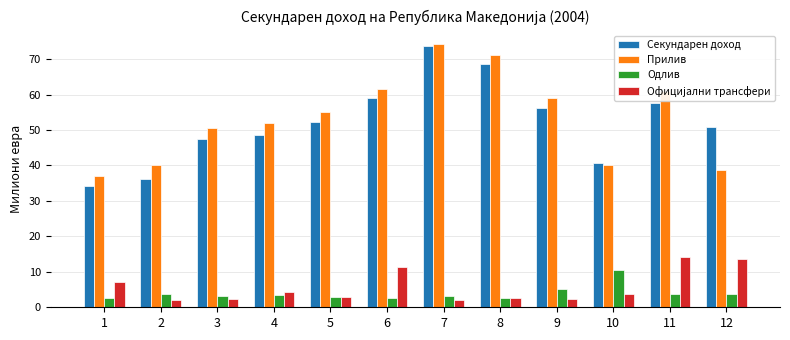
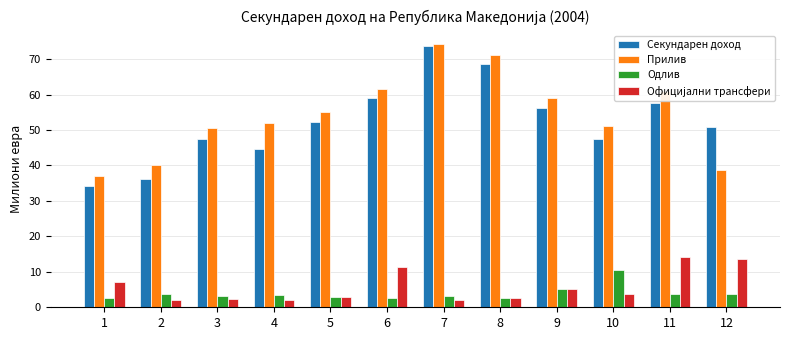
Секундарен доход, 4: 49 -> 45
Официјални трансфери, 4: 4 -> 2
Официјални трансфери, 9: 2 -> 5
Секундарен доход, 10: 41 -> 48
Прилив, 10: 40 -> 51
